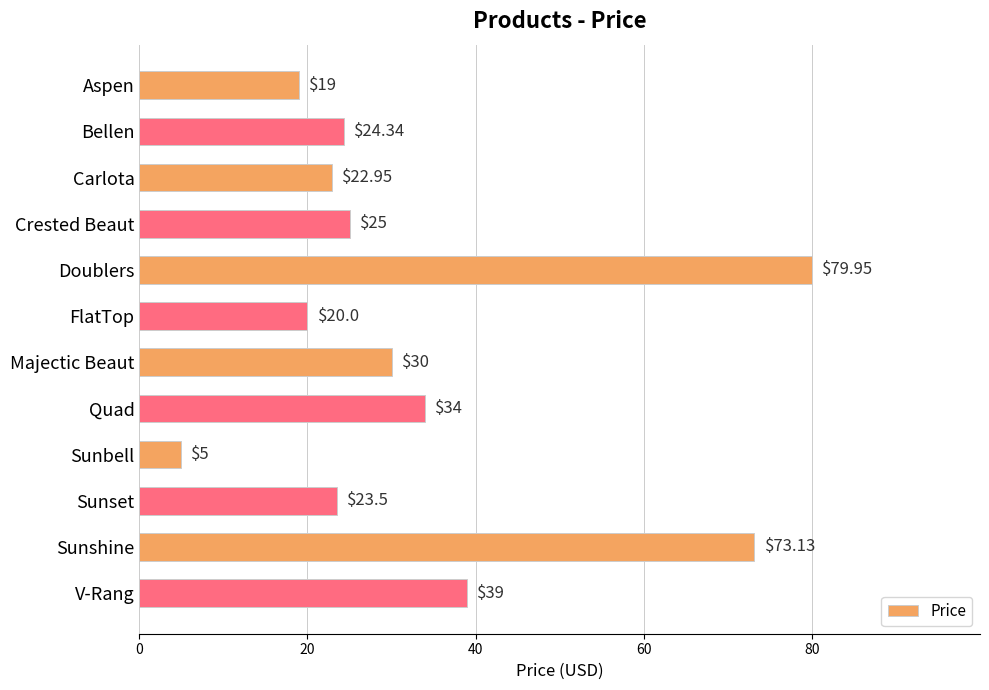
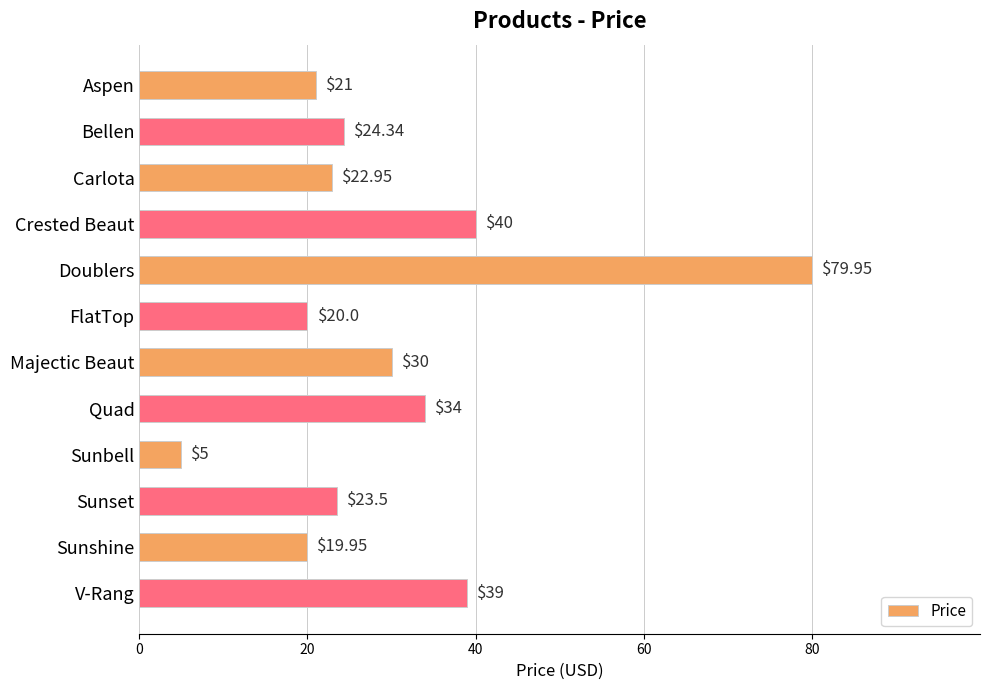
Aspen: $19 -> $21
Crested Beaut: $25 -> $40
Sunshine: $73.13 -> $19.95
